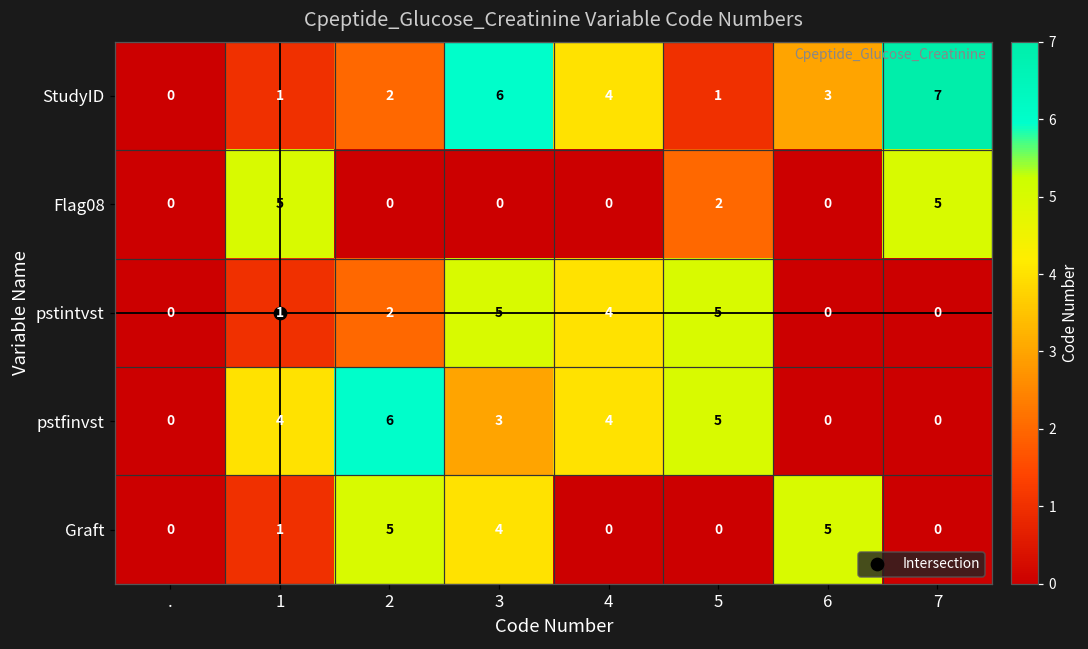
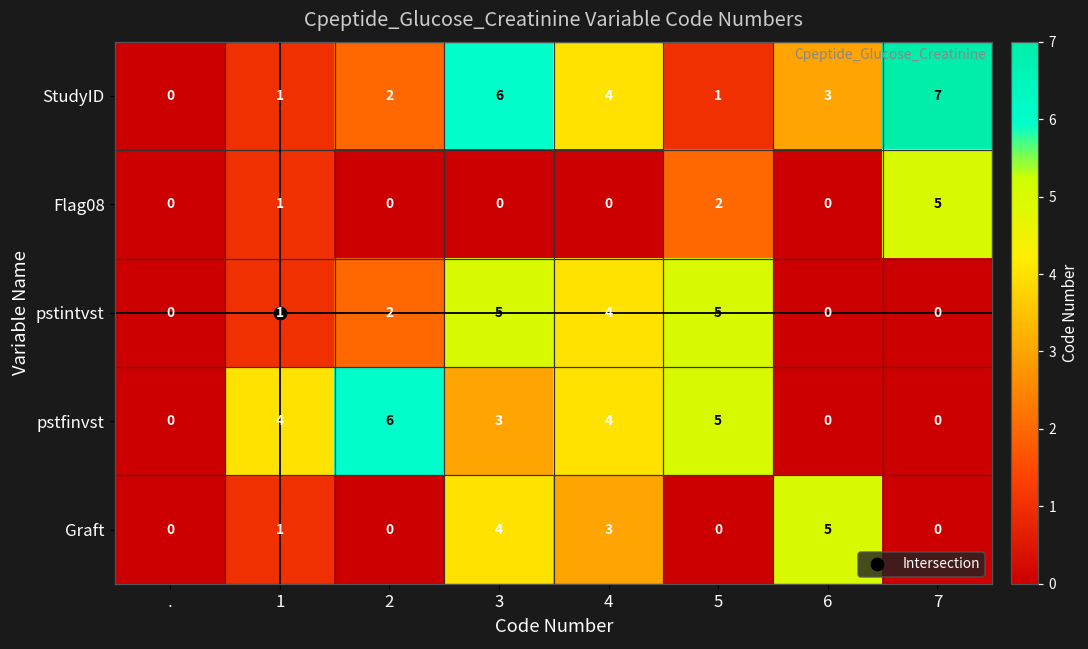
Flag08, 1: 5 -> 1
Graft, 2: 5 -> 0
Graft, 4: 0 -> 3
